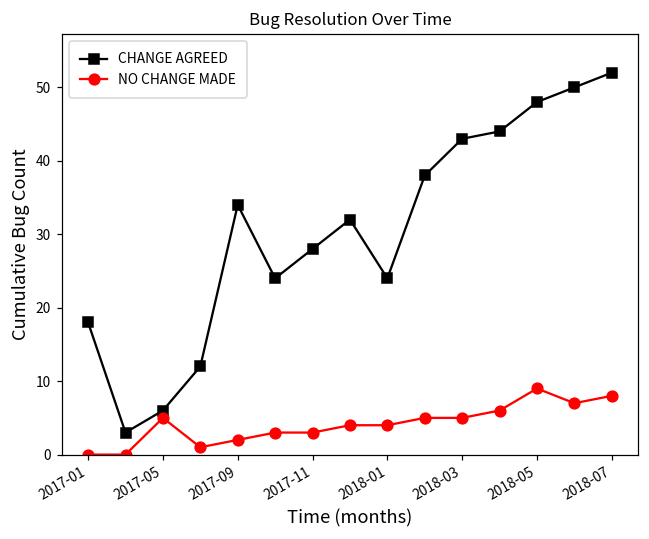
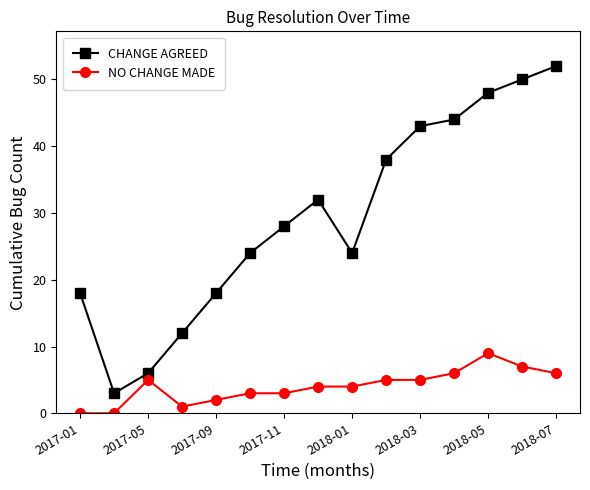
CHANGE AGREED, 2017-09: 34 -> 18
NO CHANGE MADE, 2018-07: 8 -> 6
